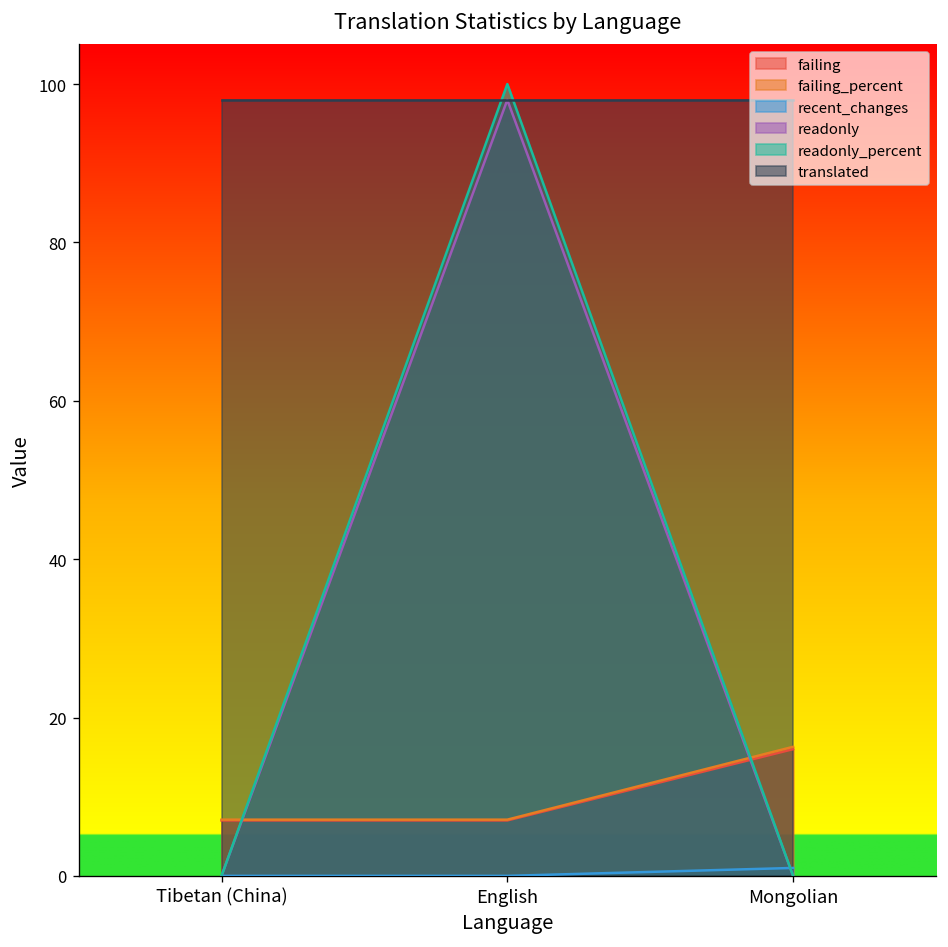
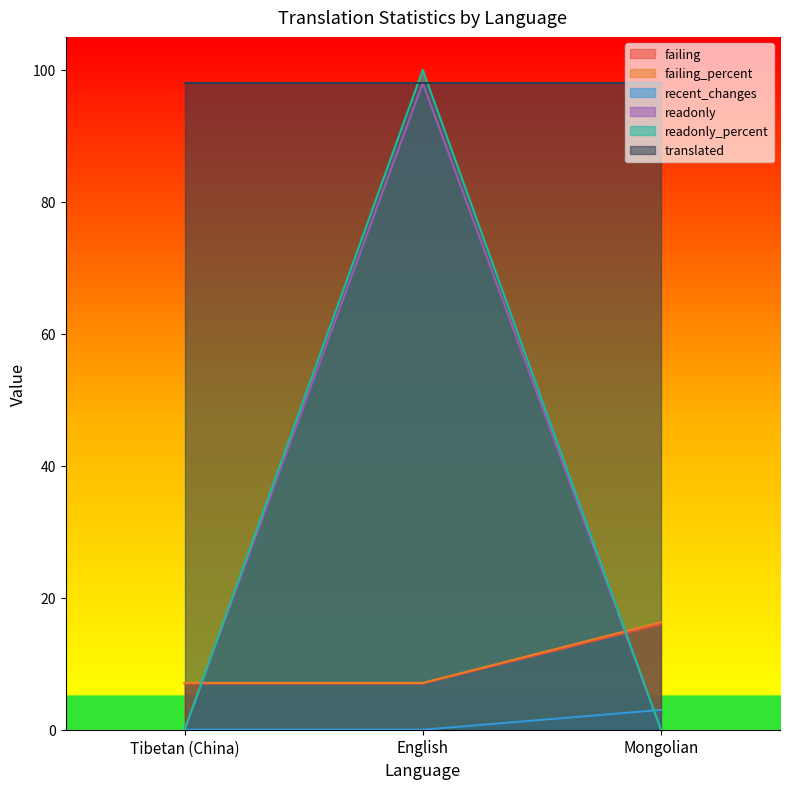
recent_changes, Mongolian: 1 -> 3
